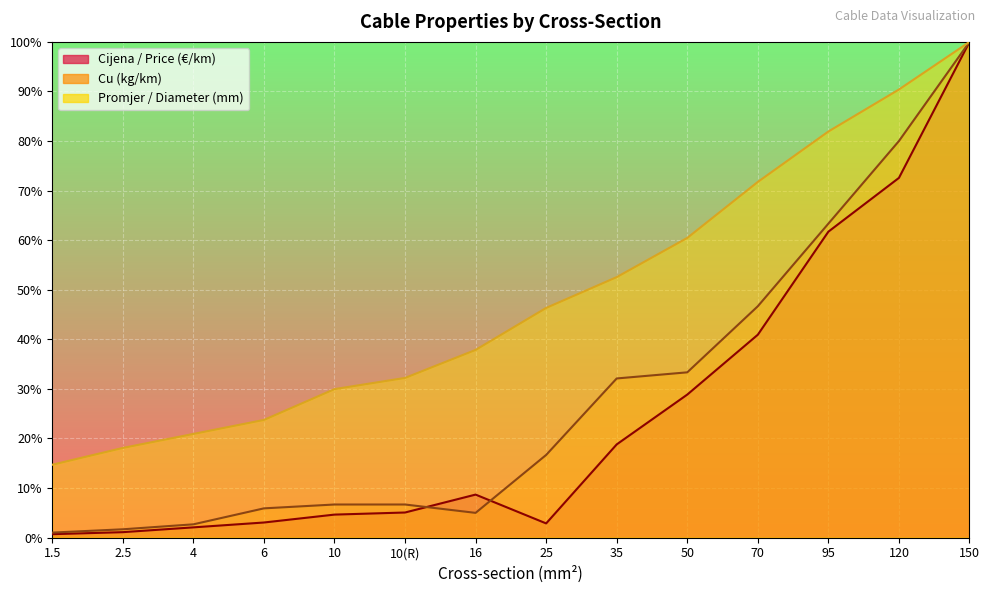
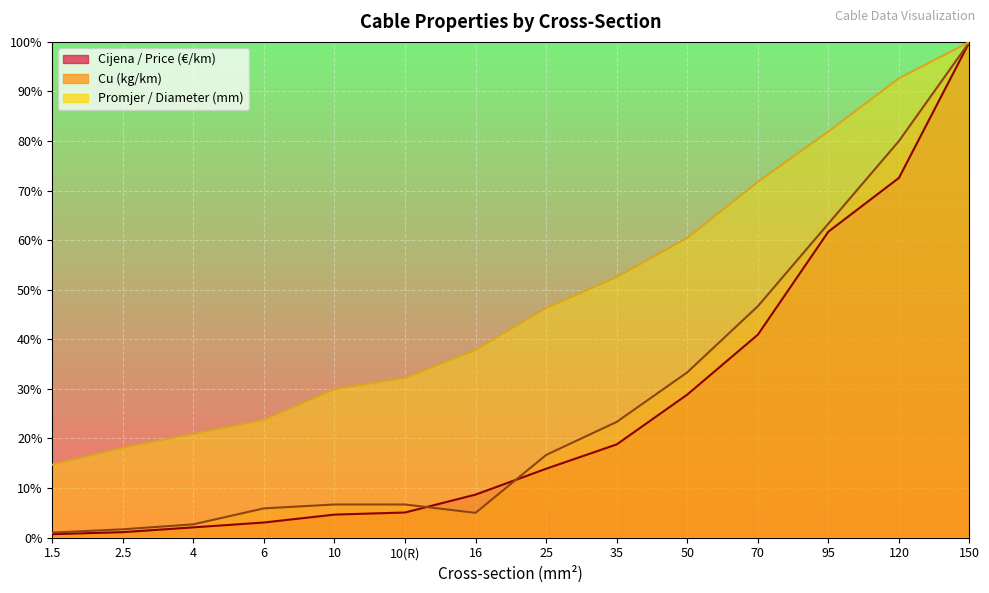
Cijena / Price (€/km), 25: 3% -> 14%
Cu (kg/km), 35: 32% -> 23%
Promjer / Diameter (mm), 120: 90% -> 93%
